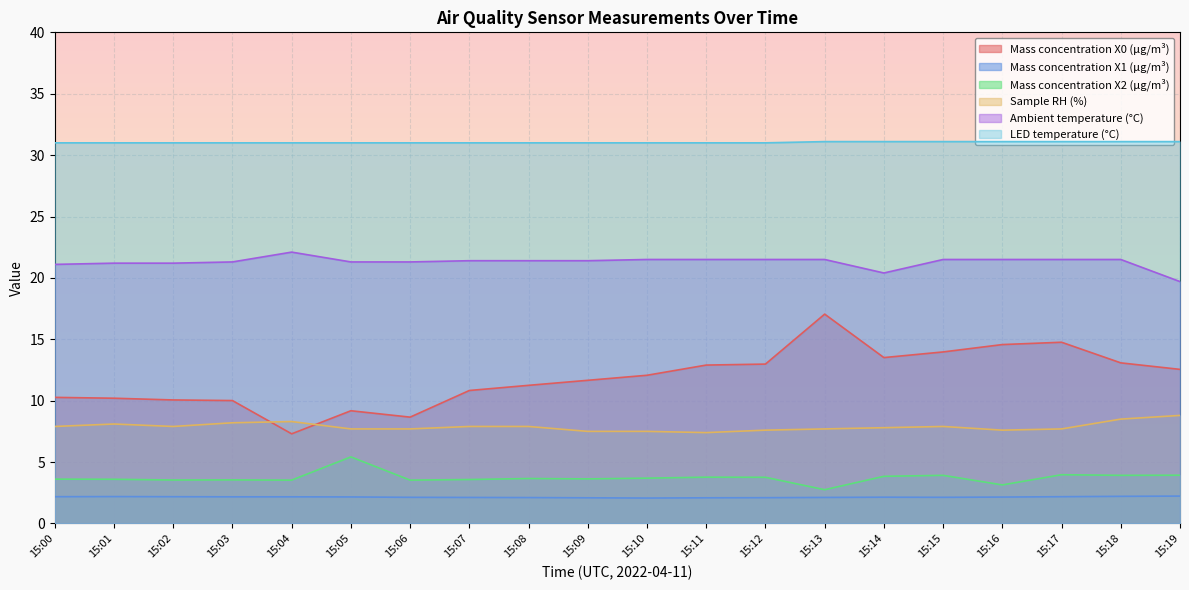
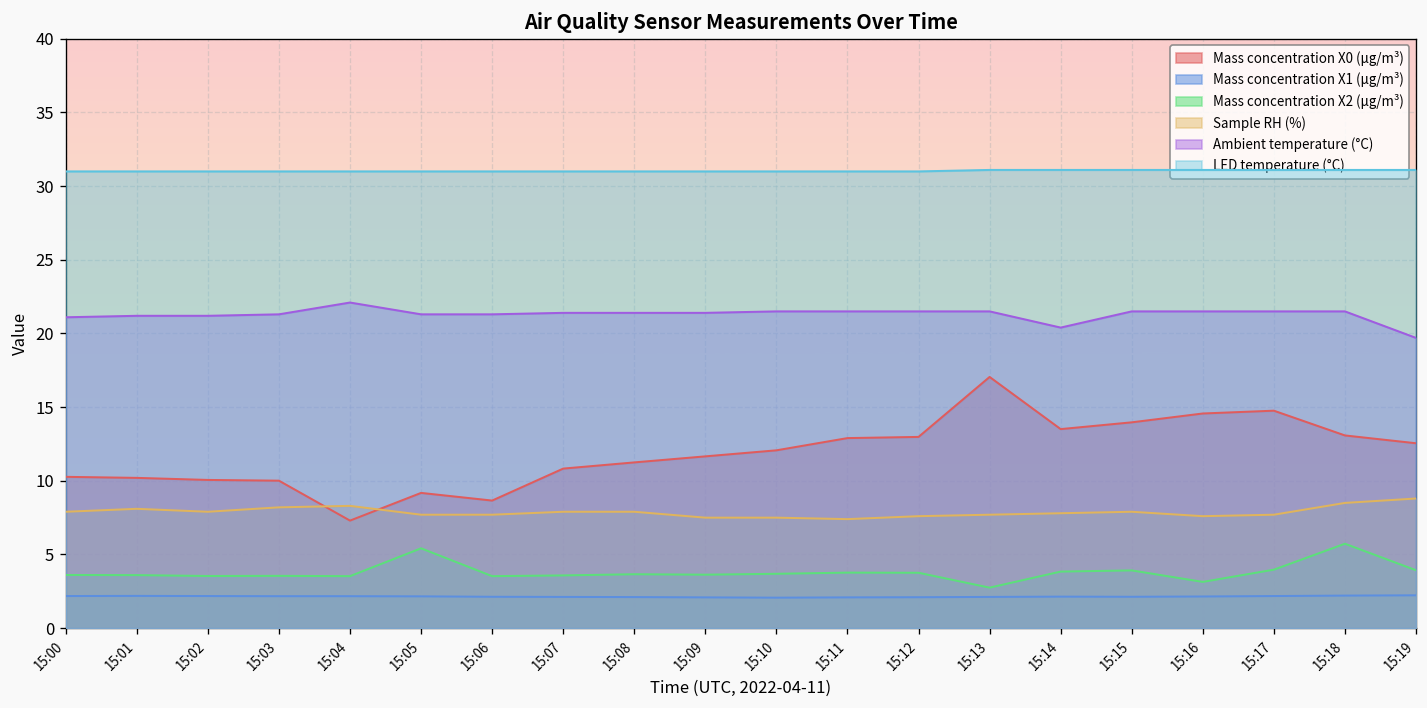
Mass concentration X2 (μg/m³), 15:18: 3.9 -> 5.7
